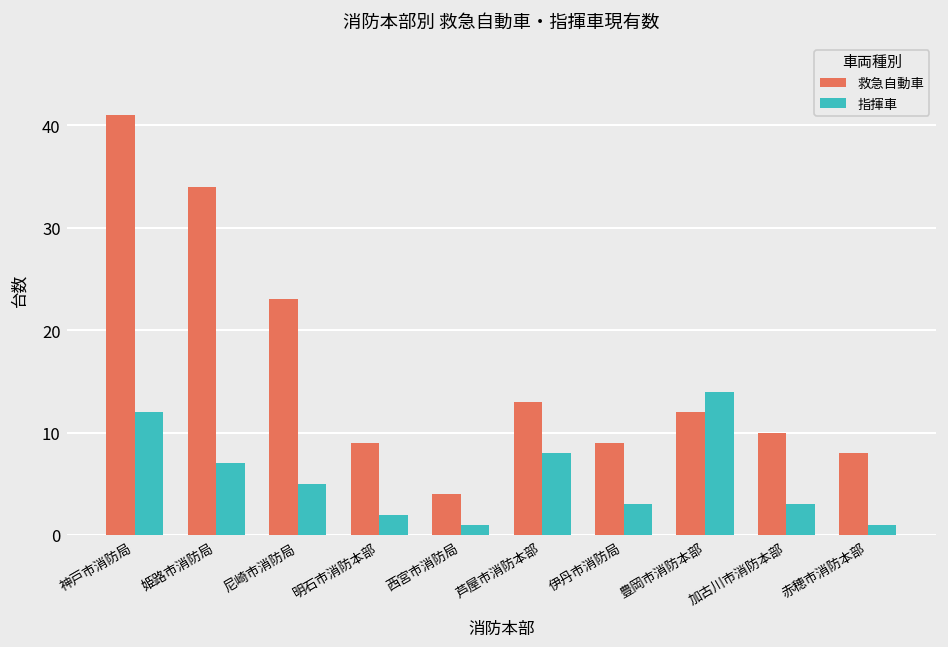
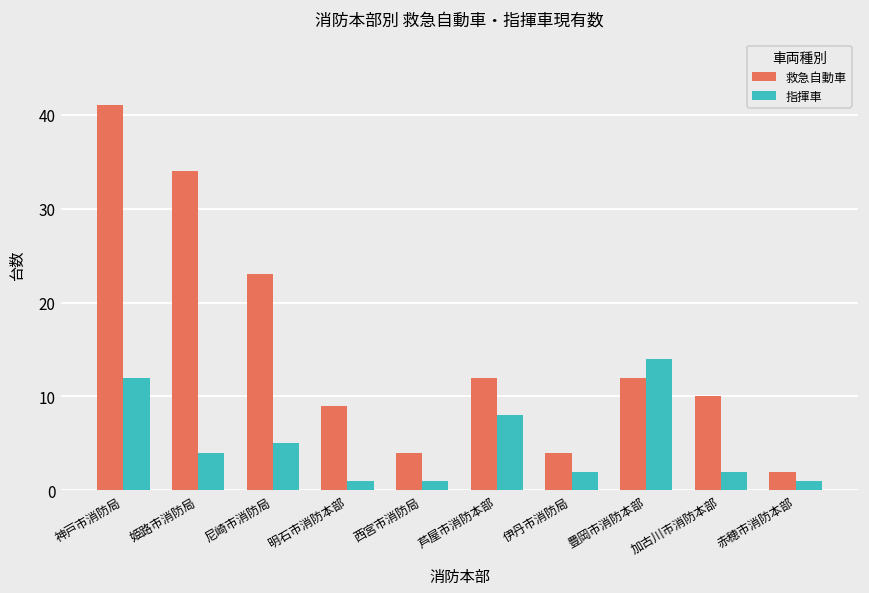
指揮車, 姫路市消防局: 7 -> 4
指揮車, 明石市消防本部: 2 -> 1
救急自動車, 芦屋市消防本部: 13 -> 12
救急自動車, 伊丹市消防局: 9 -> 4
指揮車, 伊丹市消防局: 3 -> 2
指揮車, 加古川市消防本部: 3 -> 2
救急自動車, 赤穂市消防本部: 8 -> 2
